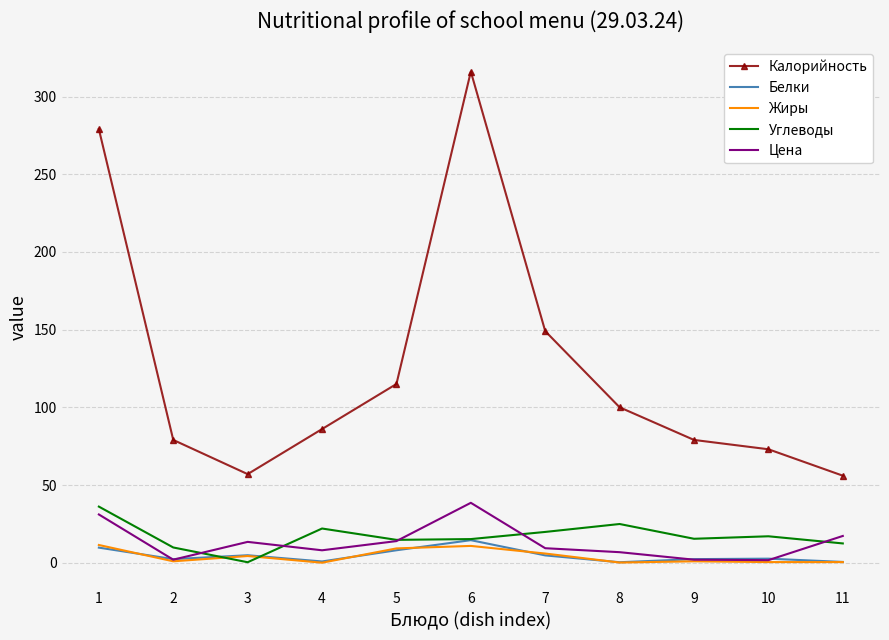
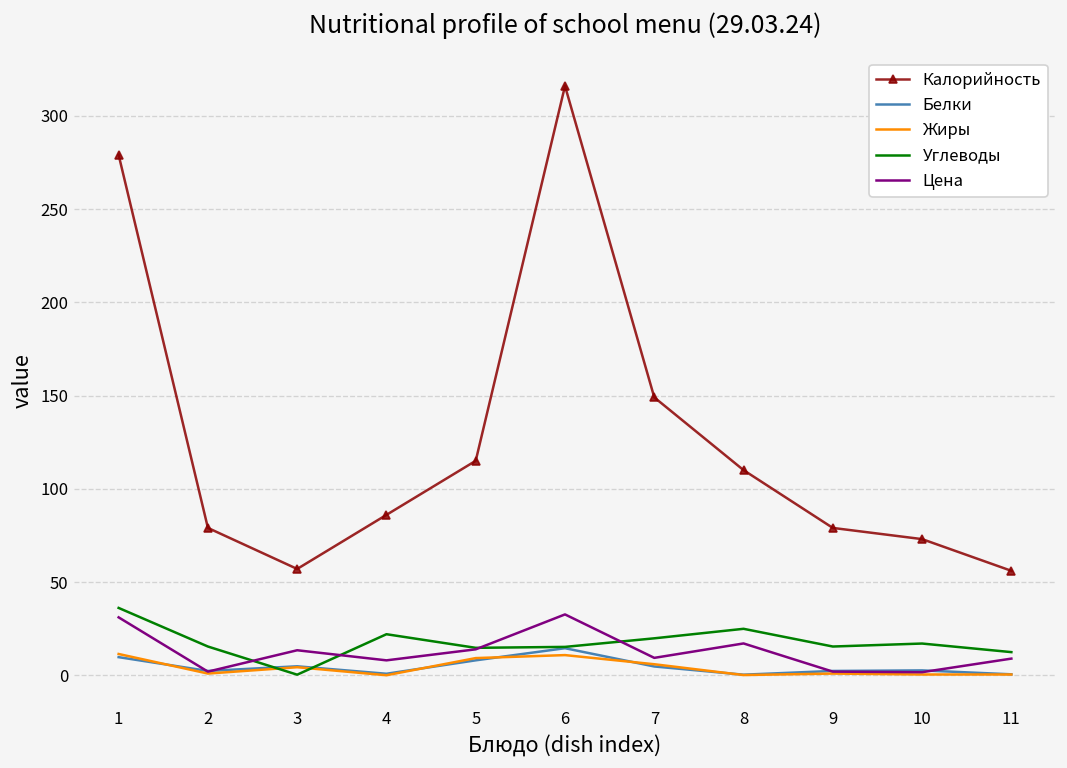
Углеводы, 2: 10 -> 15
Цена, 6: 39 -> 33
Калорийность, 8: 100 -> 110
Цена, 8: 7 -> 17
Цена, 11: 17 -> 9
